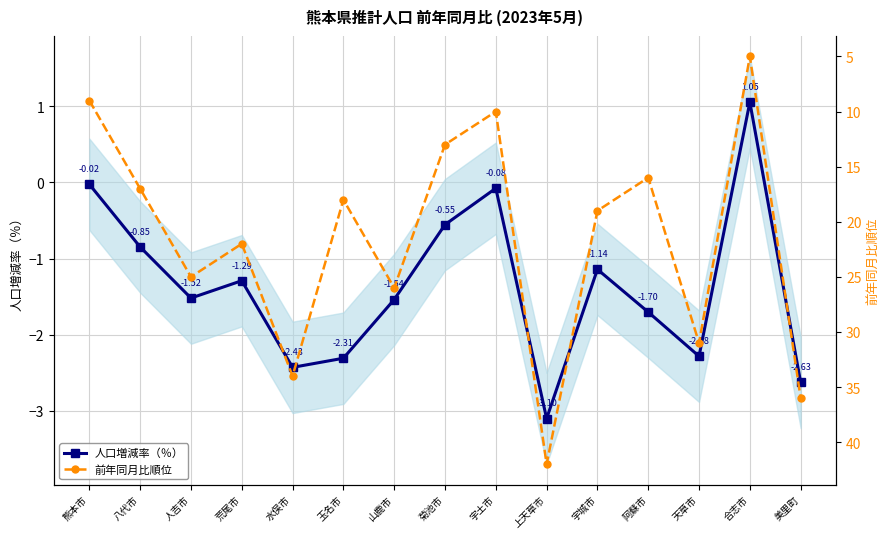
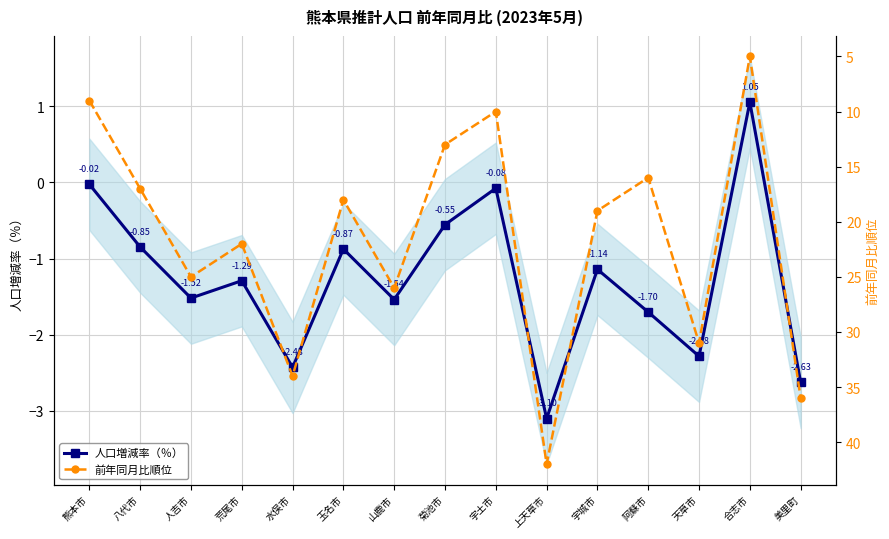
人口増減率（％）, 玉名市: -2.31 -> -0.87
